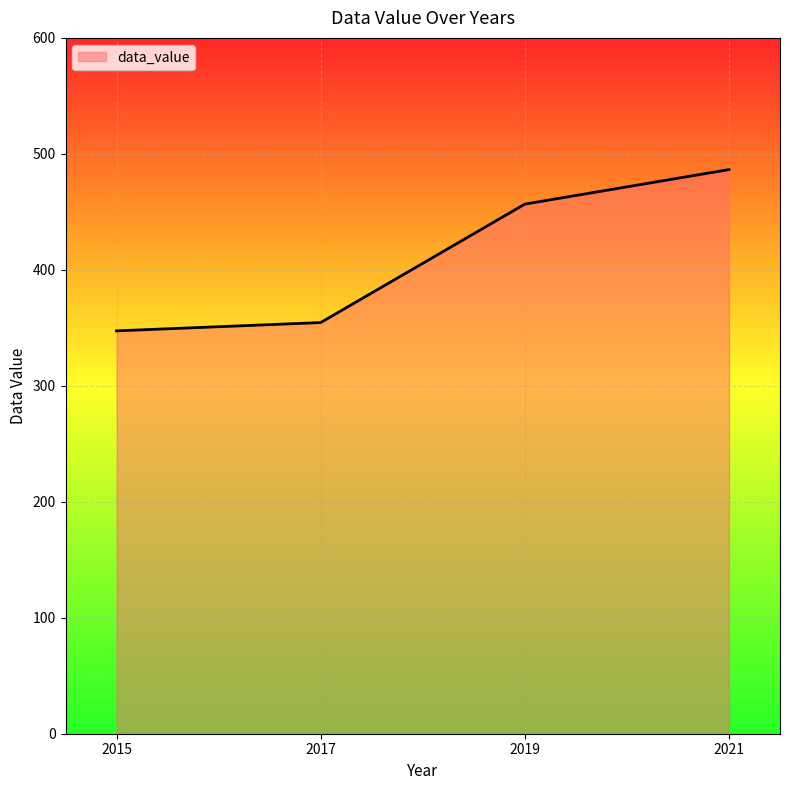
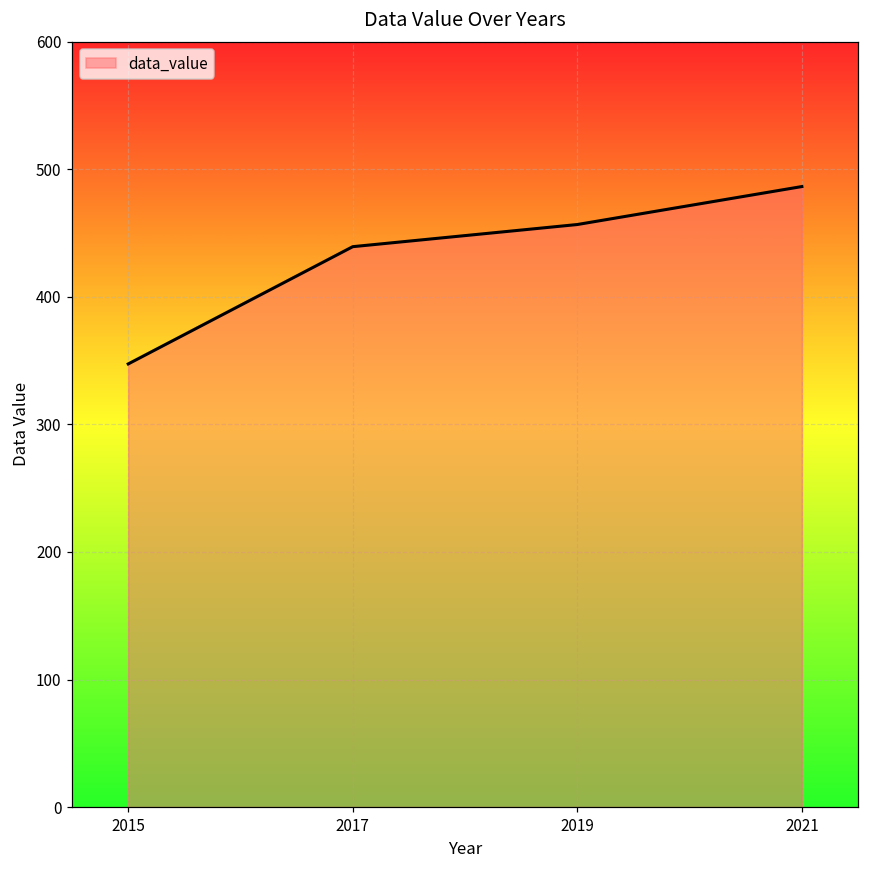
2017: 355 -> 439
